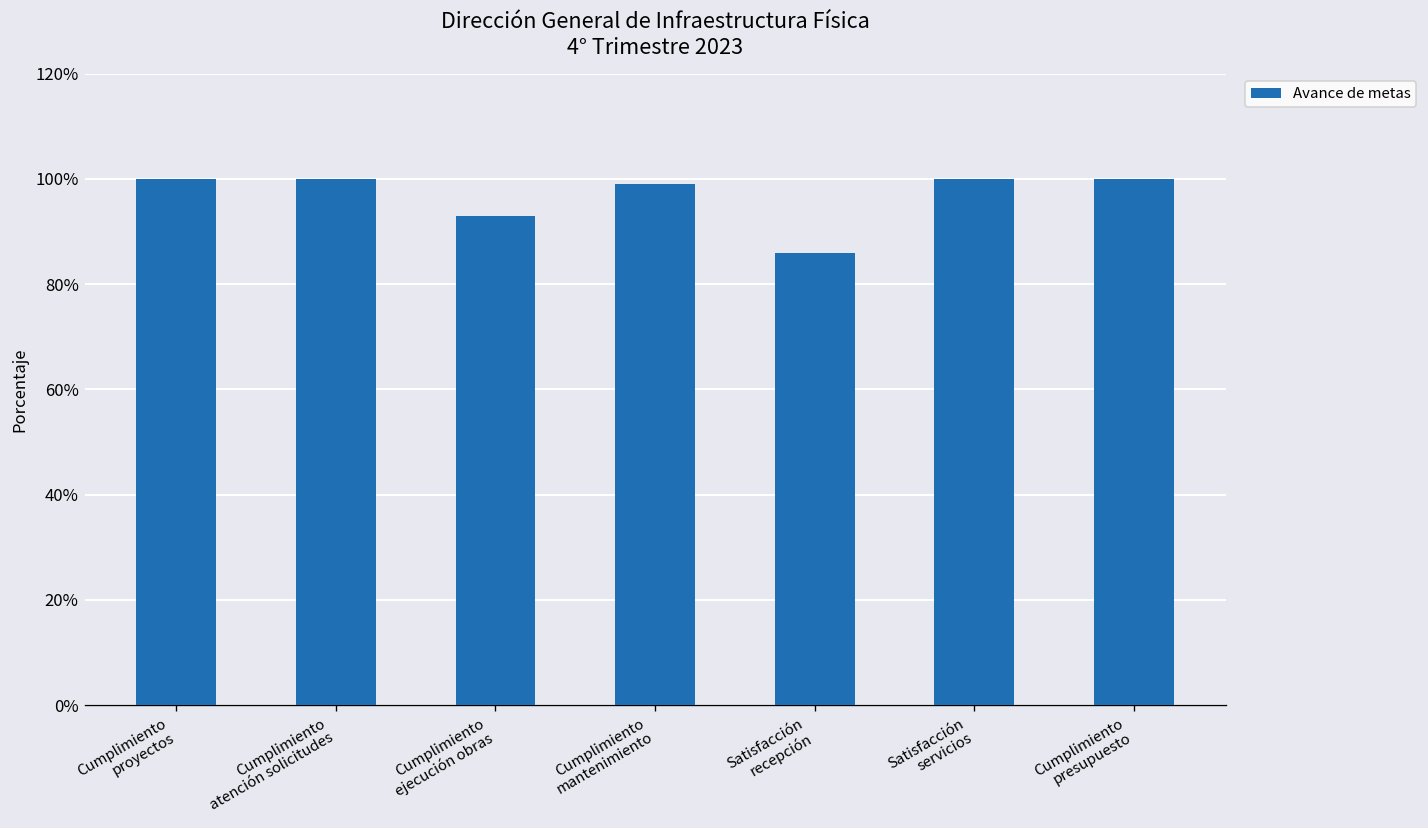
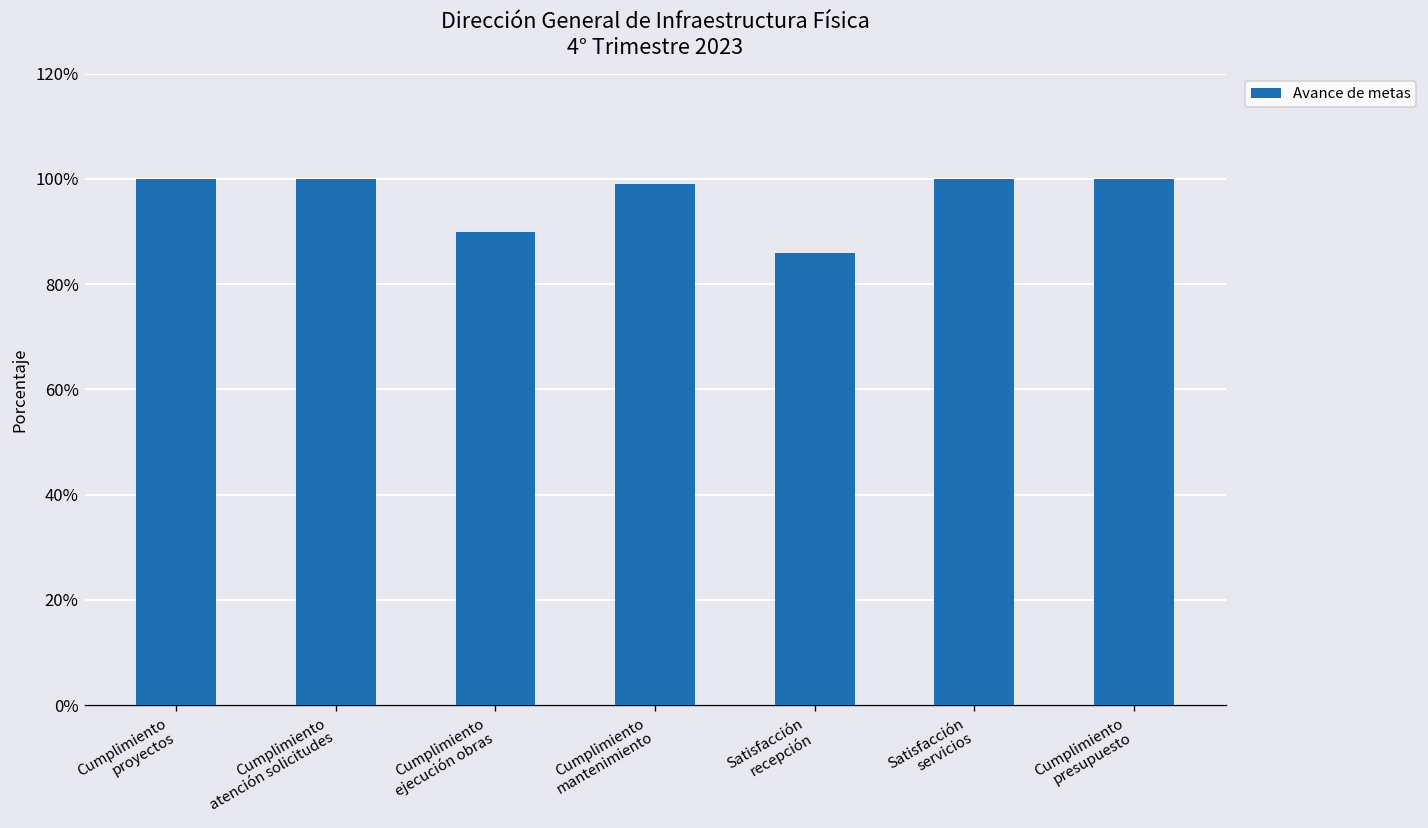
Cumplimiento ejecución obras: 93% -> 90%
